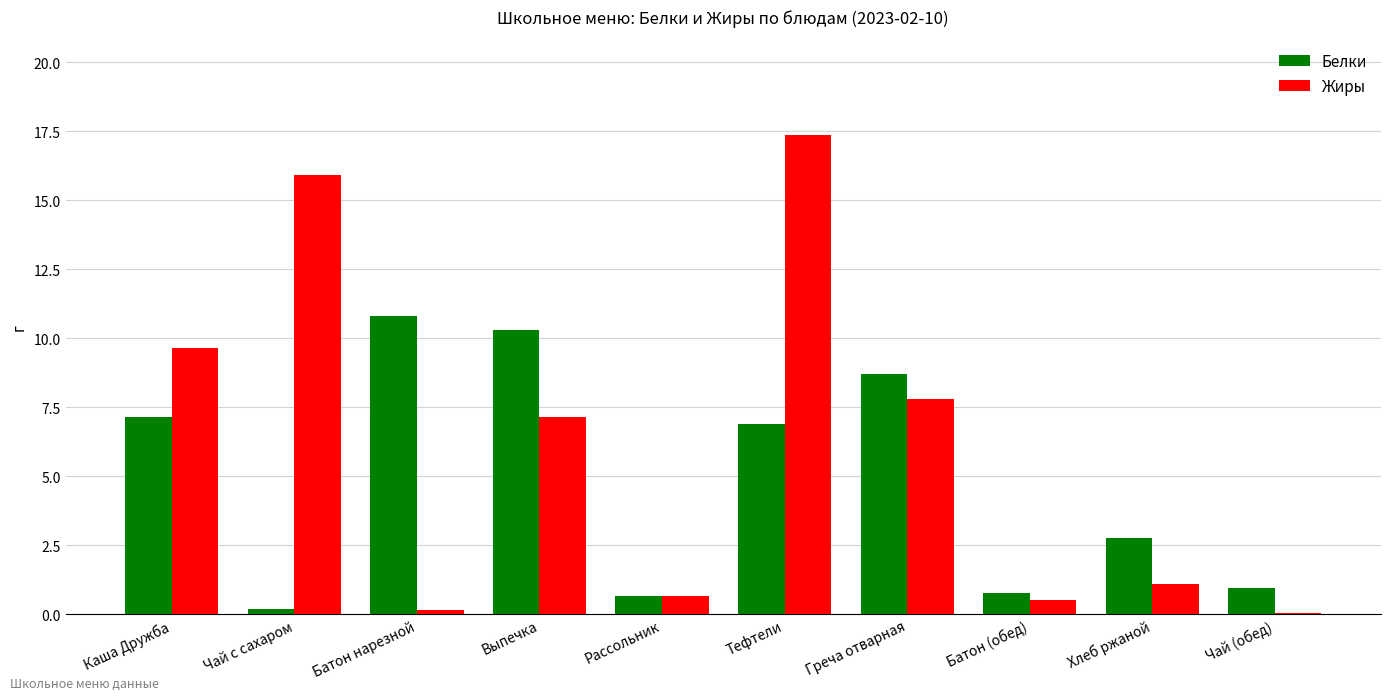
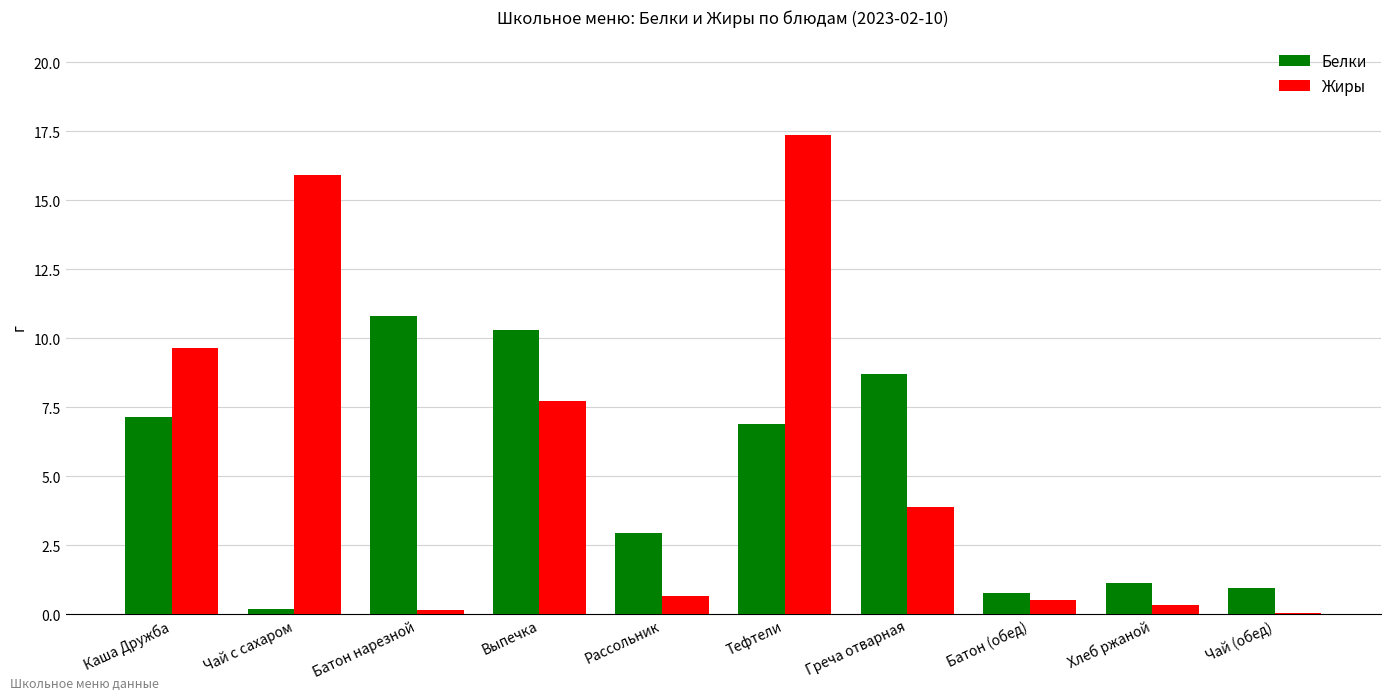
Жиры, Выпечка: 7.2 -> 7.7
Белки, Рассольник: 0.7 -> 2.9
Жиры, Греча отварная: 7.8 -> 3.9
Белки, Хлеб ржаной: 2.8 -> 1.1
Жиры, Хлеб ржаной: 1.1 -> 0.4
